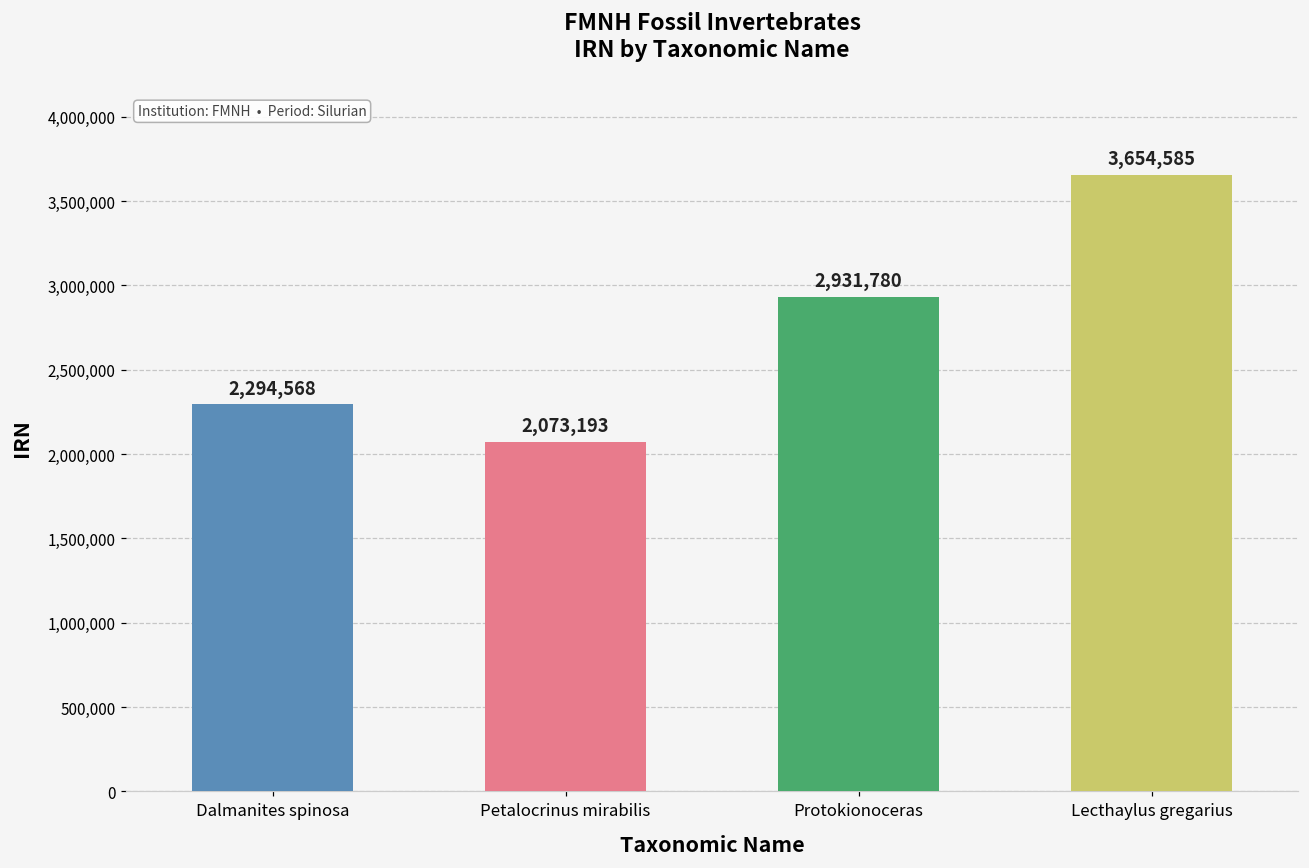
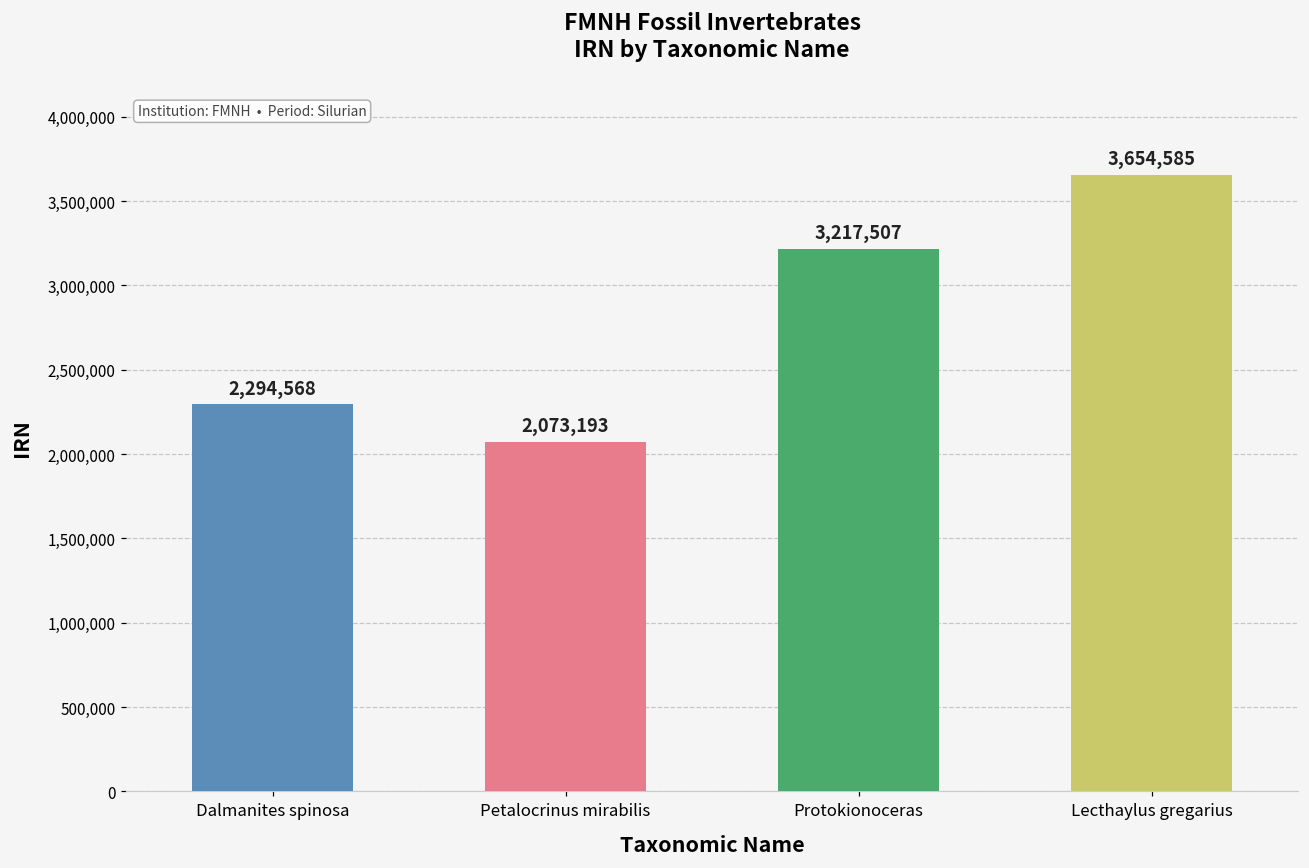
Protokionoceras: 2,931,780 -> 3,217,507
